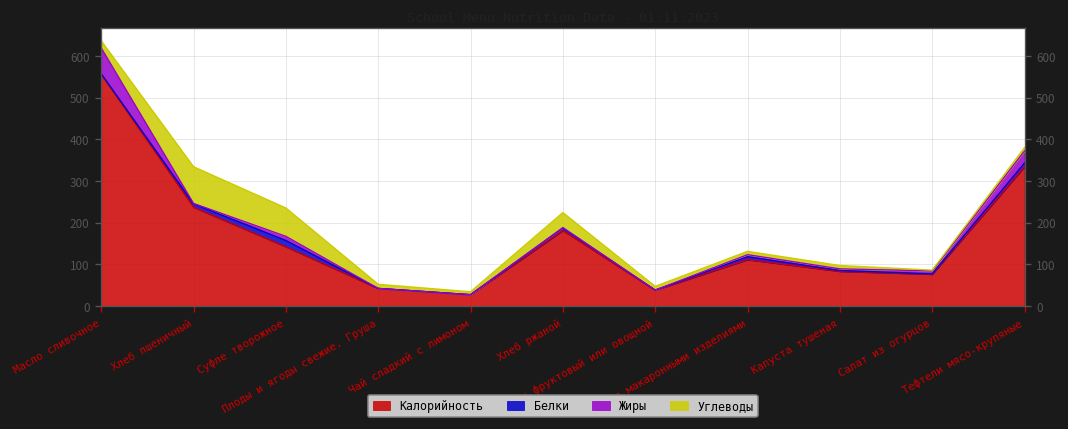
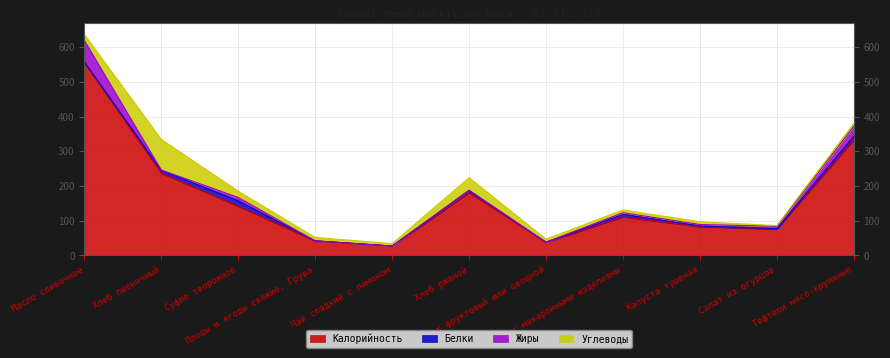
Углеводы, Суфле творожное: 70 -> 20
